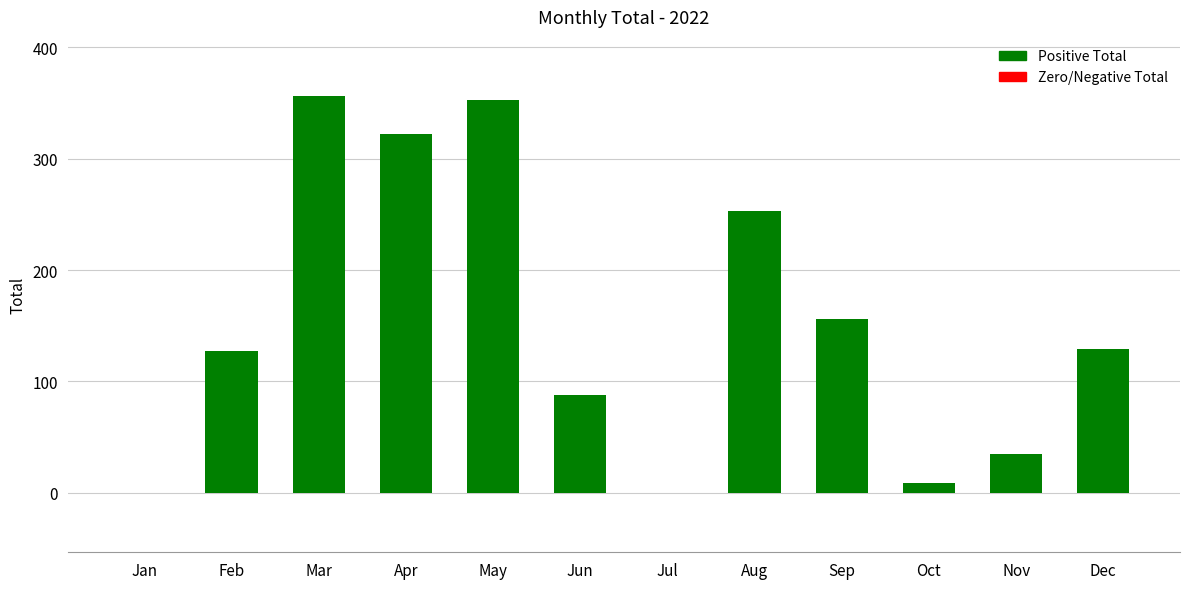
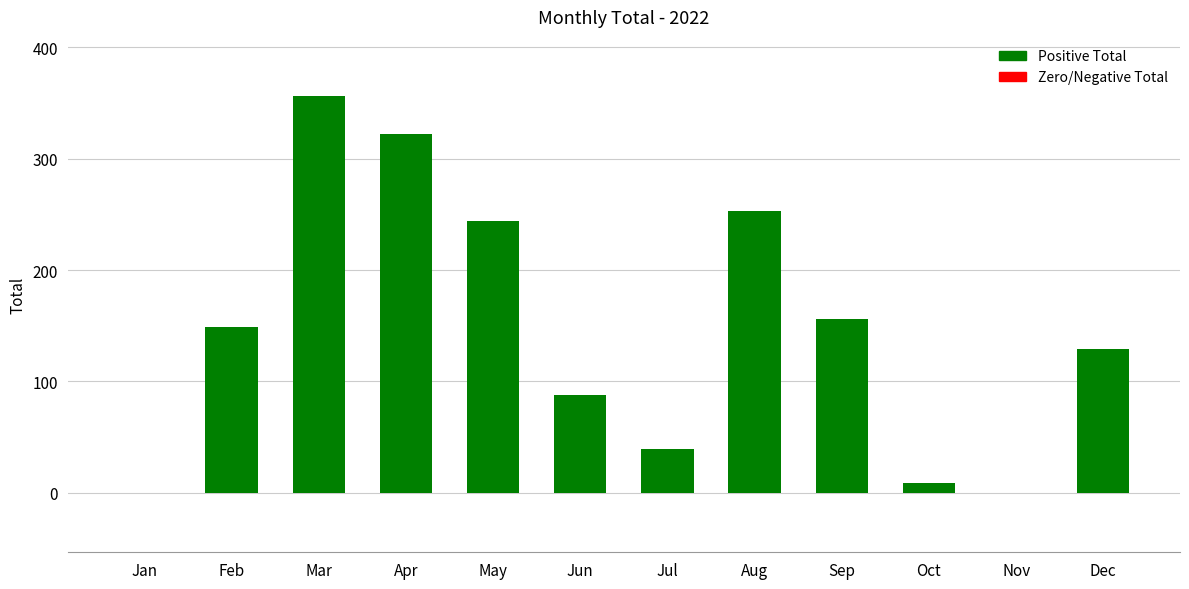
Feb: 127 -> 149
May: 353 -> 244
Jul: 0 -> 39
Nov: 35 -> 0
